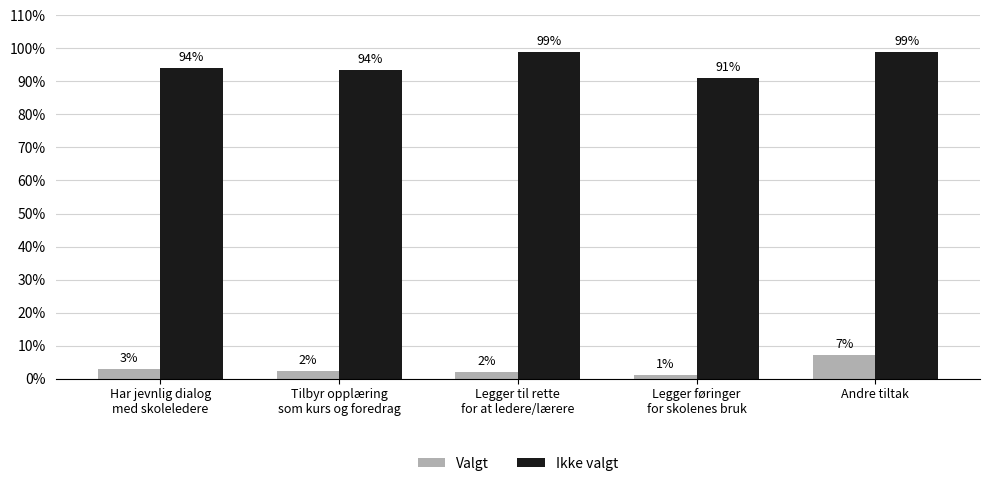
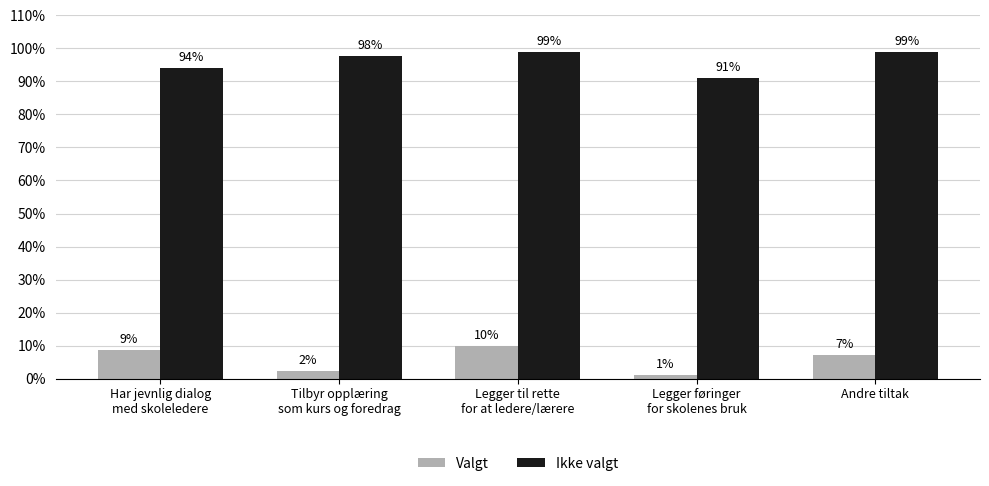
Valgt, Har jevnlig dialog med skoleledere: 3% -> 9%
Ikke valgt, Tilbyr opplæring som kurs og foredrag: 94% -> 98%
Valgt, Legger til rette for at ledere/lærere: 2% -> 10%
